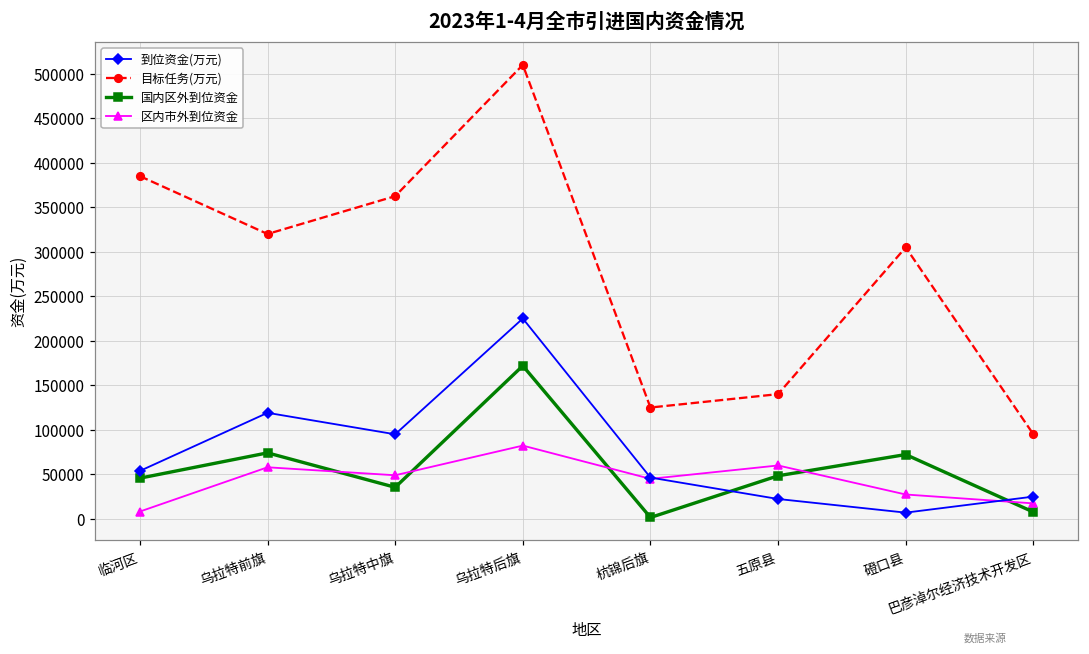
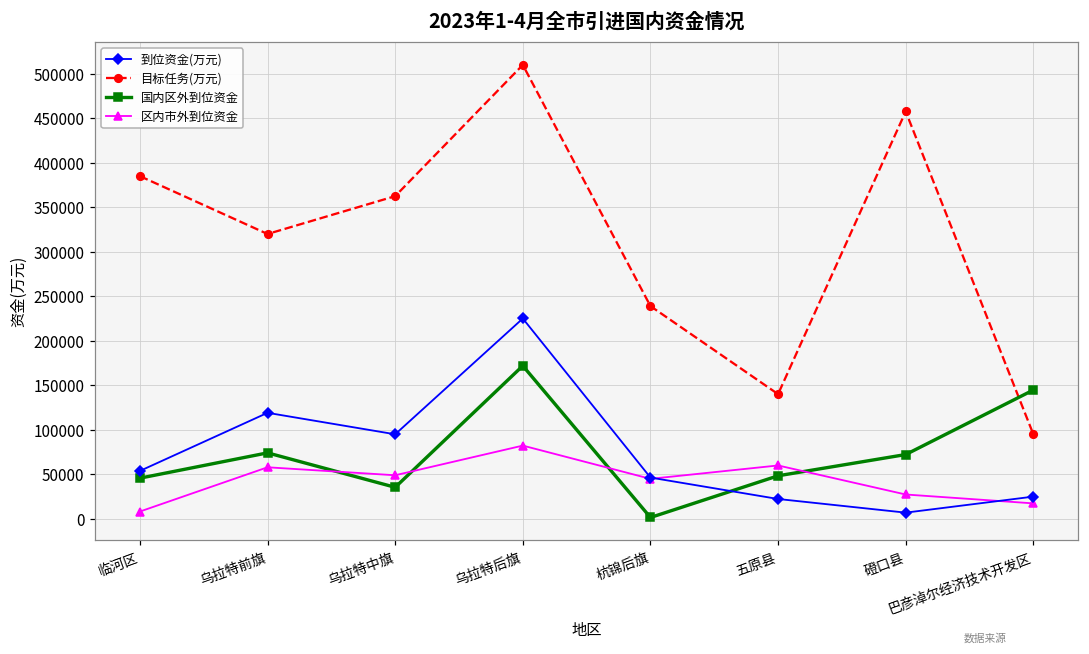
目标任务(万元), 杭锦后旗: 130000 -> 240000
目标任务(万元), 磴口县: 310000 -> 460000
国内区外到位资金, 巴彦淖尔经济技术开发区: 10000 -> 140000
